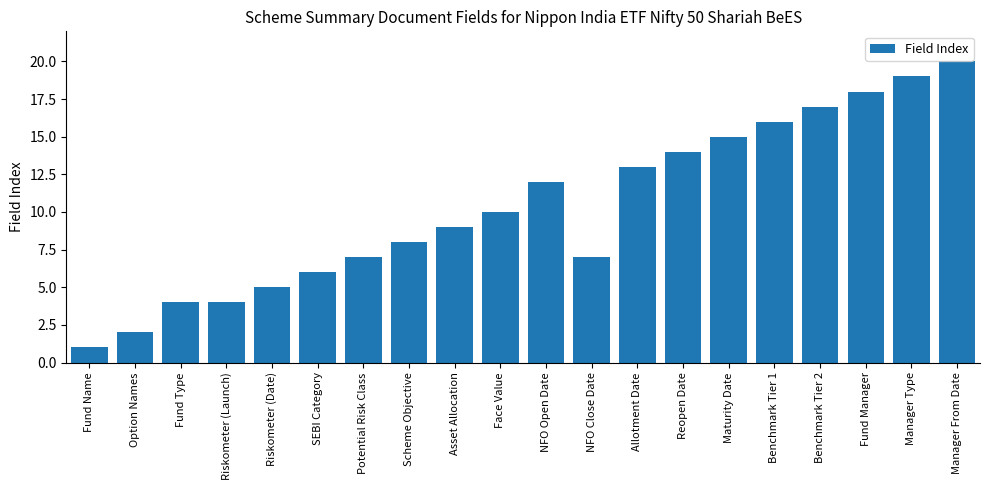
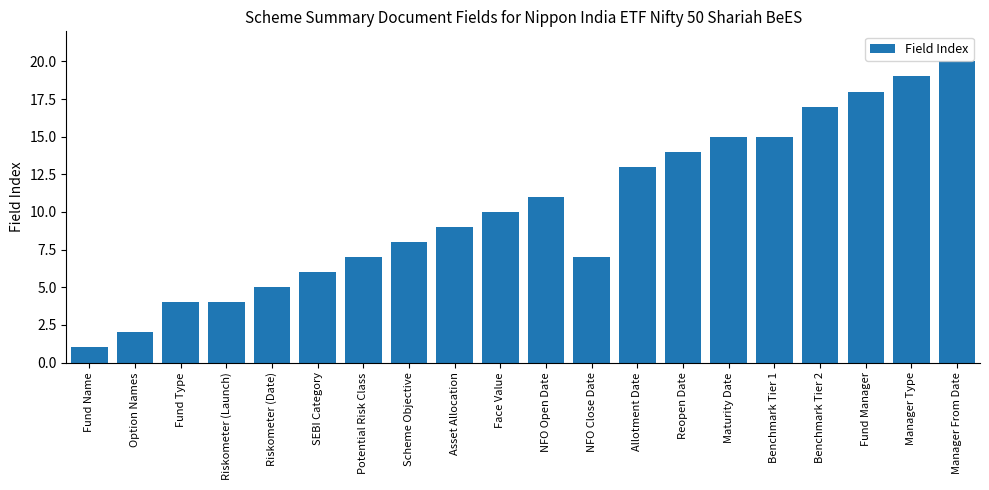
NFO Open Date: 12 -> 11
Benchmark Tier 1: 16 -> 15
